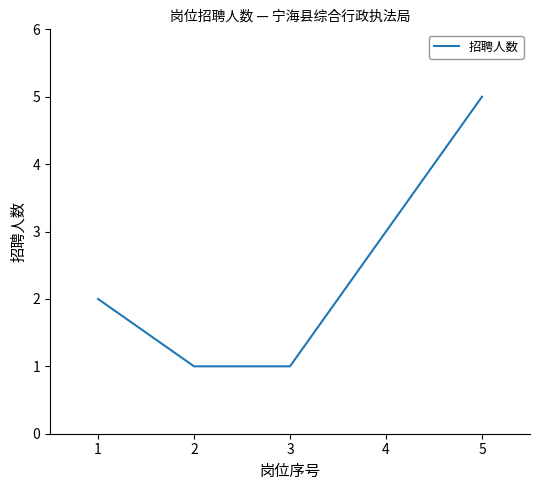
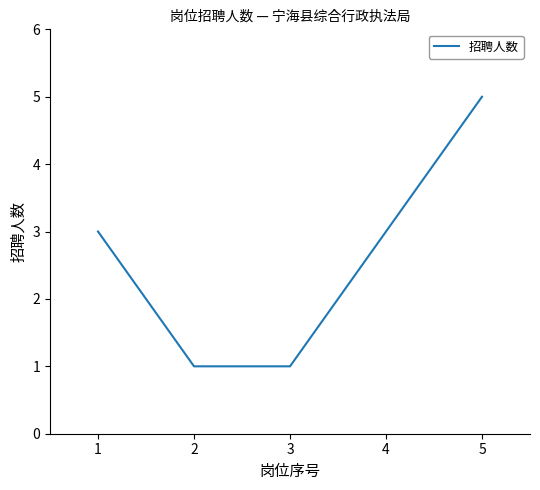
1: 2 -> 3
